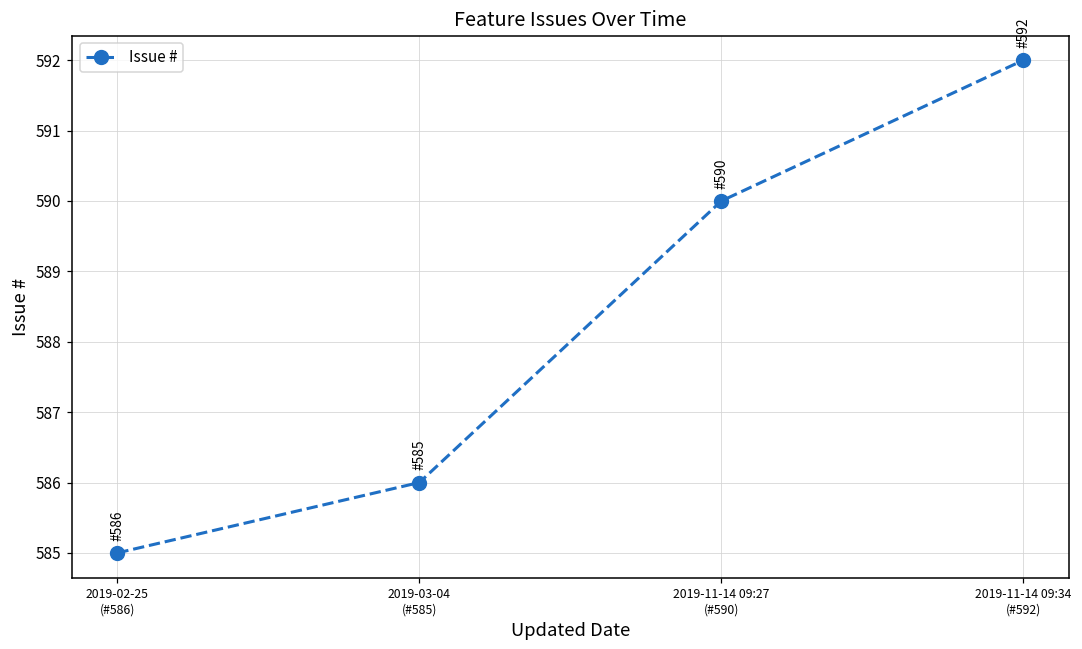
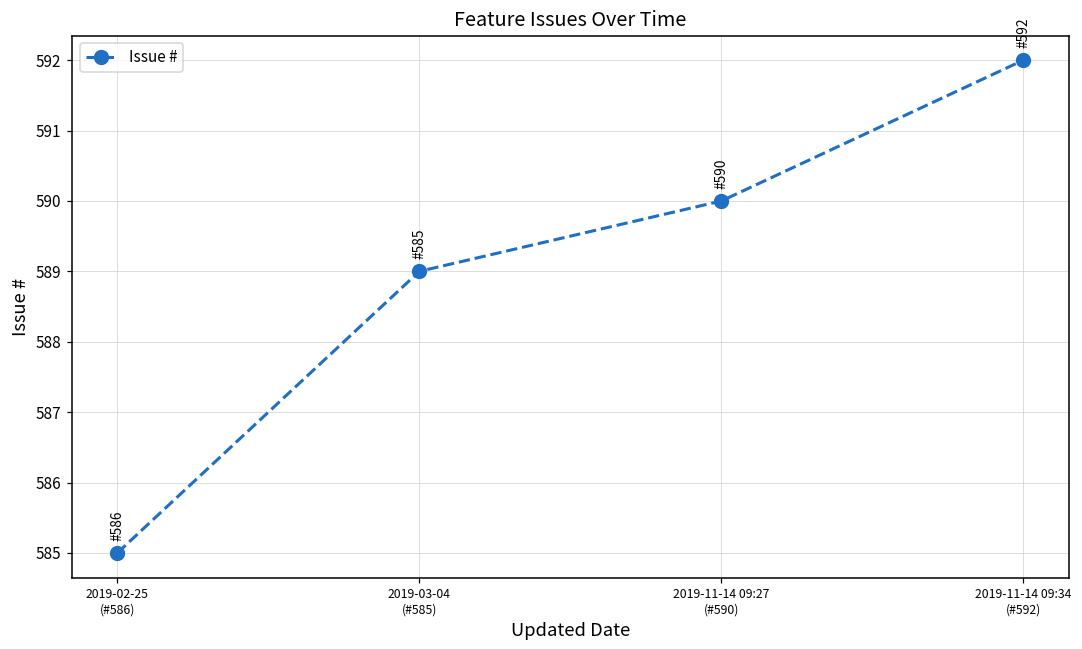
2019-03-04 (#585): 586 -> 589
